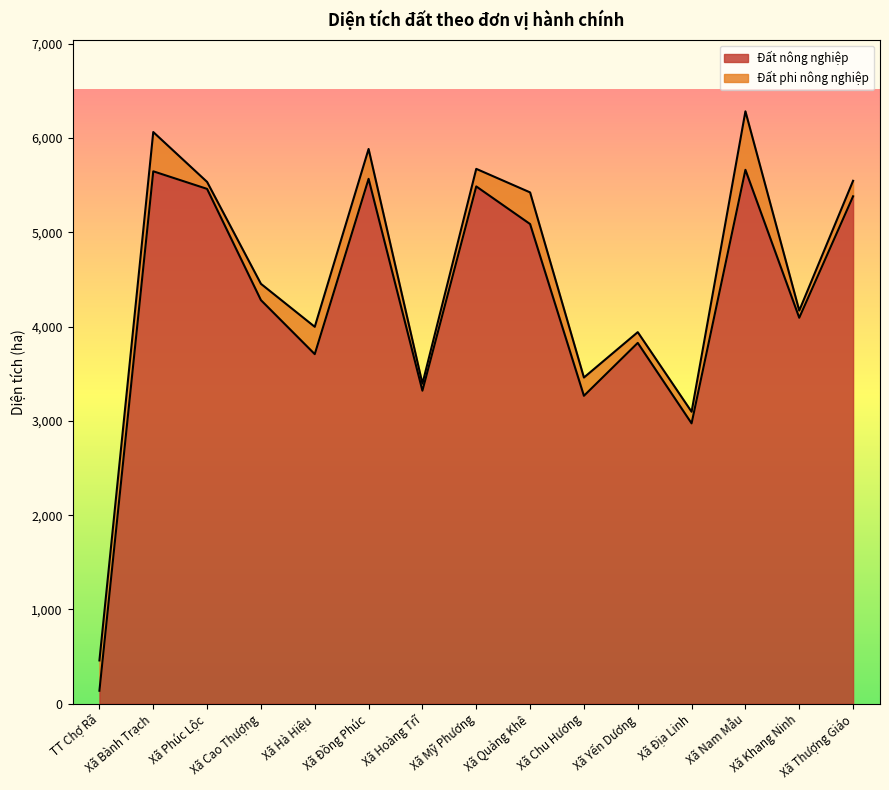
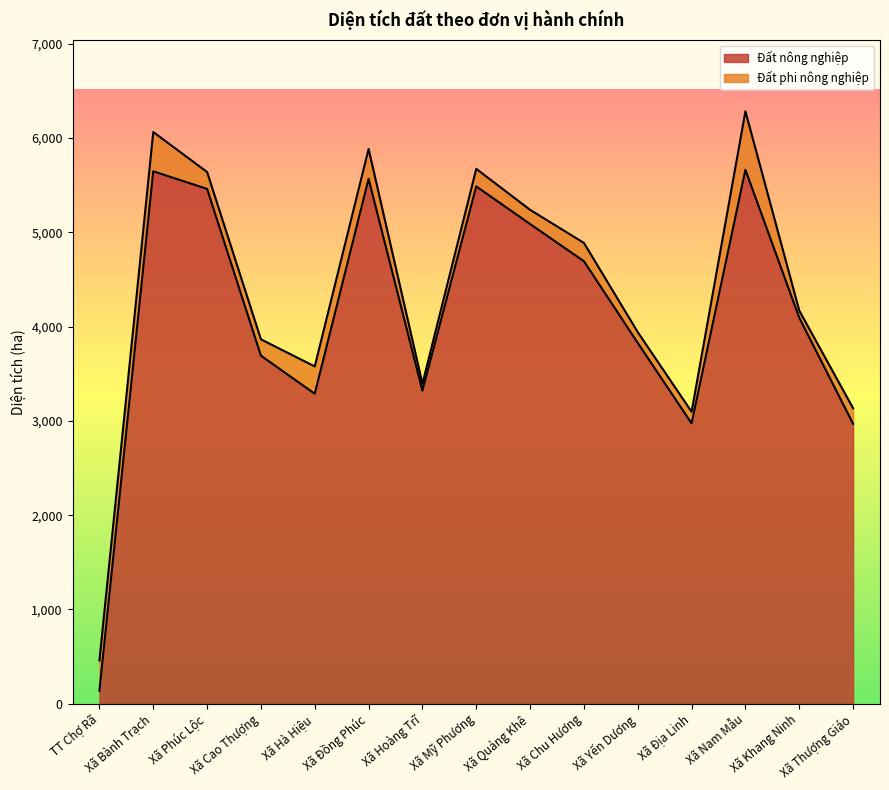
Đất phi nông nghiệp, Xã Phúc Lộc: 100 -> 200
Đất nông nghiệp, Xã Cao Thượng: 4,300 -> 3,700
Đất nông nghiệp, Xã Hà Hiệu: 3,700 -> 3,300
Đất phi nông nghiệp, Xã Quảng Khê: 300 -> 200
Đất nông nghiệp, Xã Chu Hương: 3,300 -> 4,700
Đất nông nghiệp, Xã Thượng Giáo: 5,400 -> 3,000
